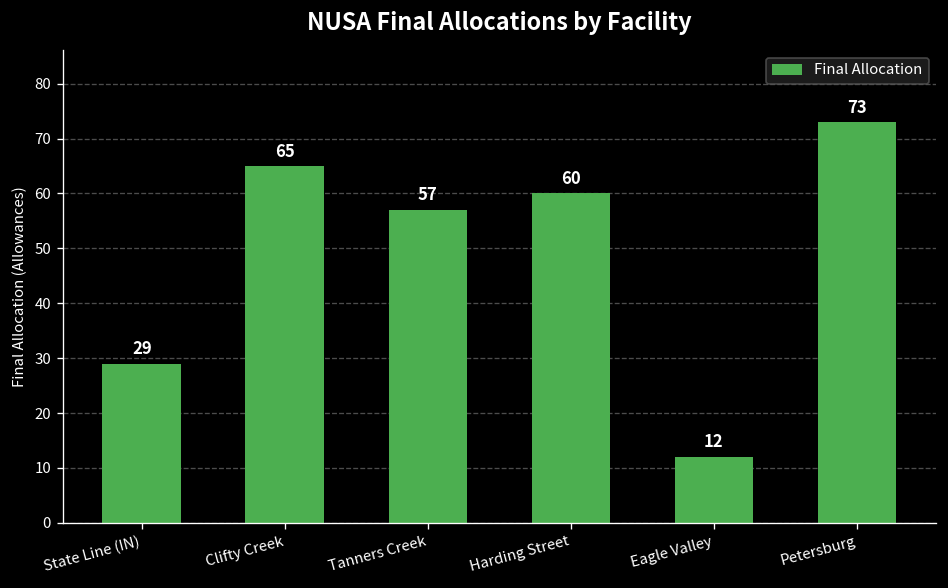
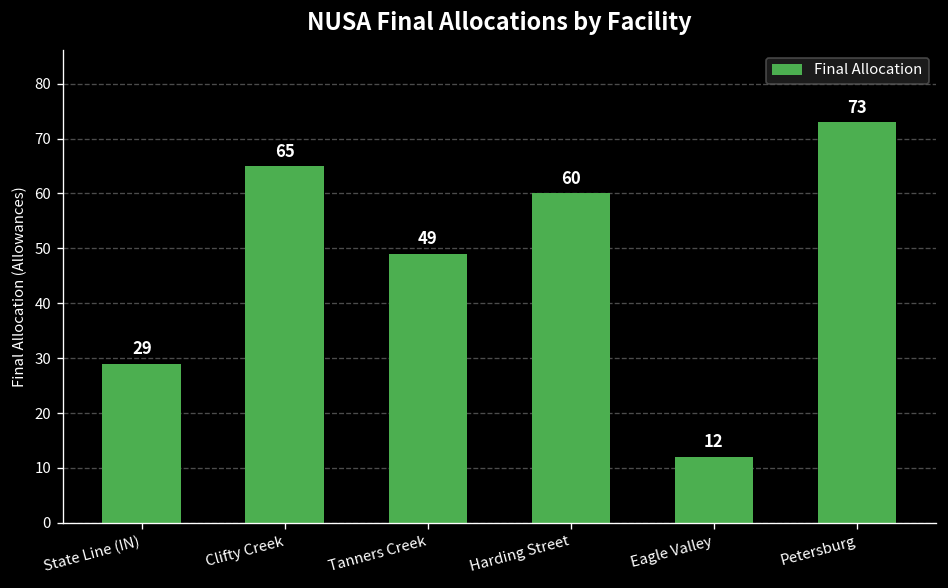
Tanners Creek: 57 -> 49
